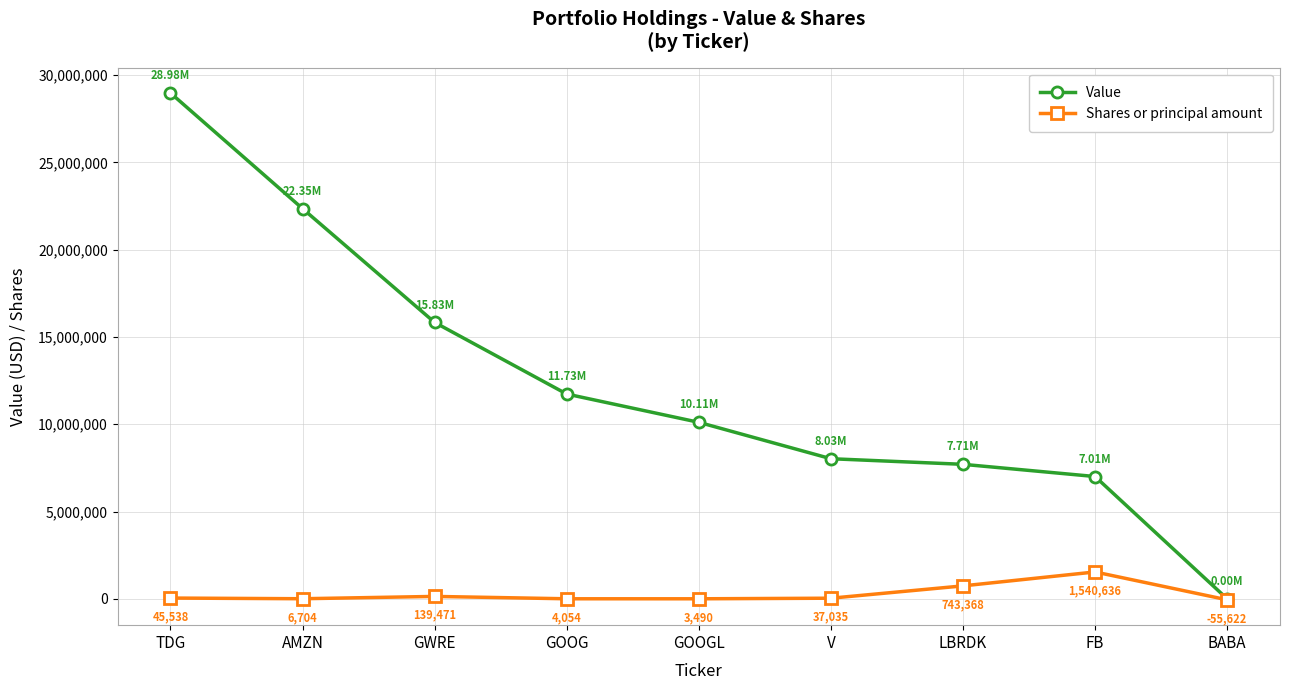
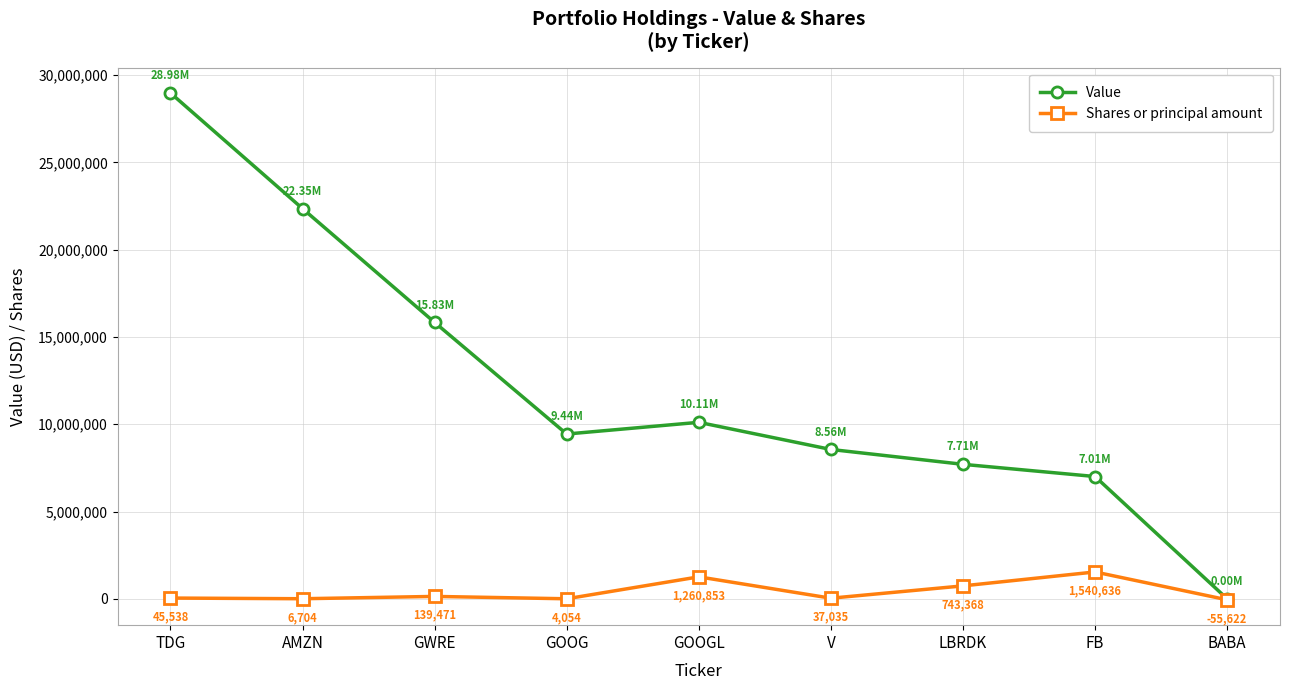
Value, GOOG: 11.73M -> 9.44M
Shares or principal amount, GOOGL: 3,490 -> 1,260,853
Value, V: 8.03M -> 8.56M
